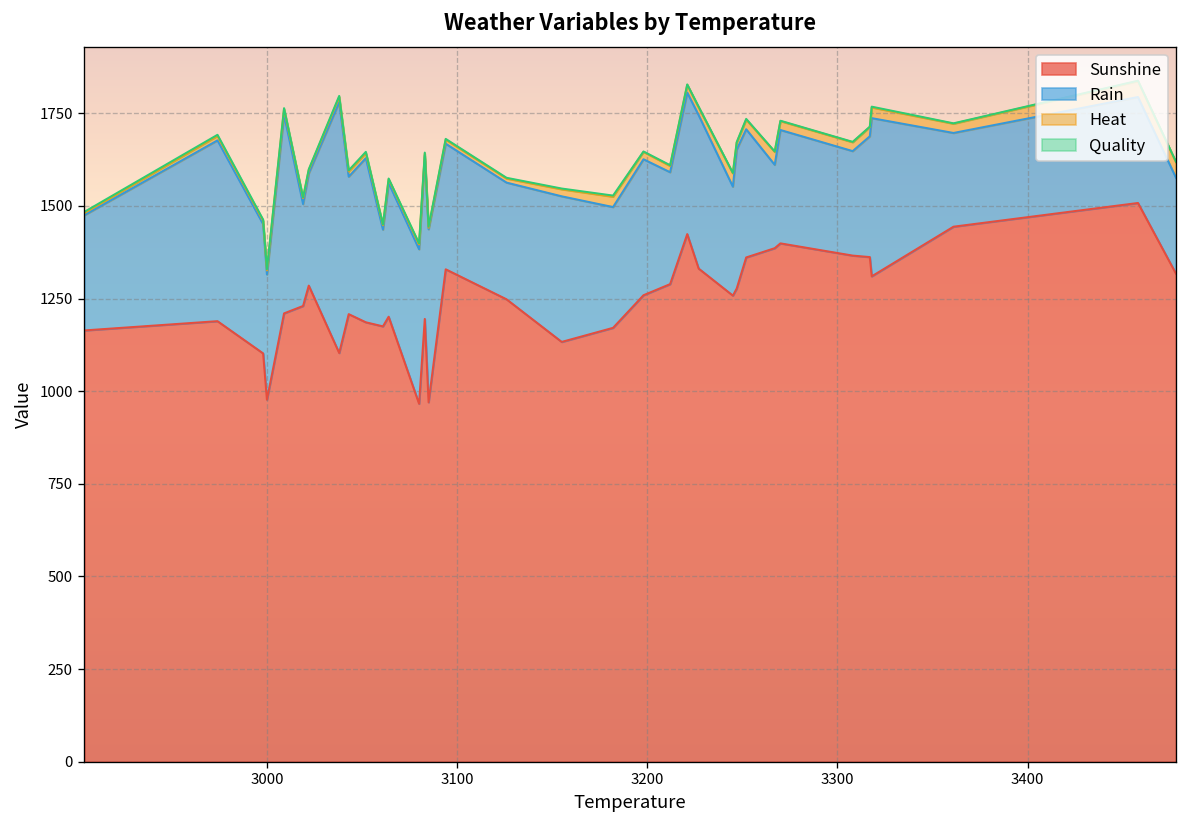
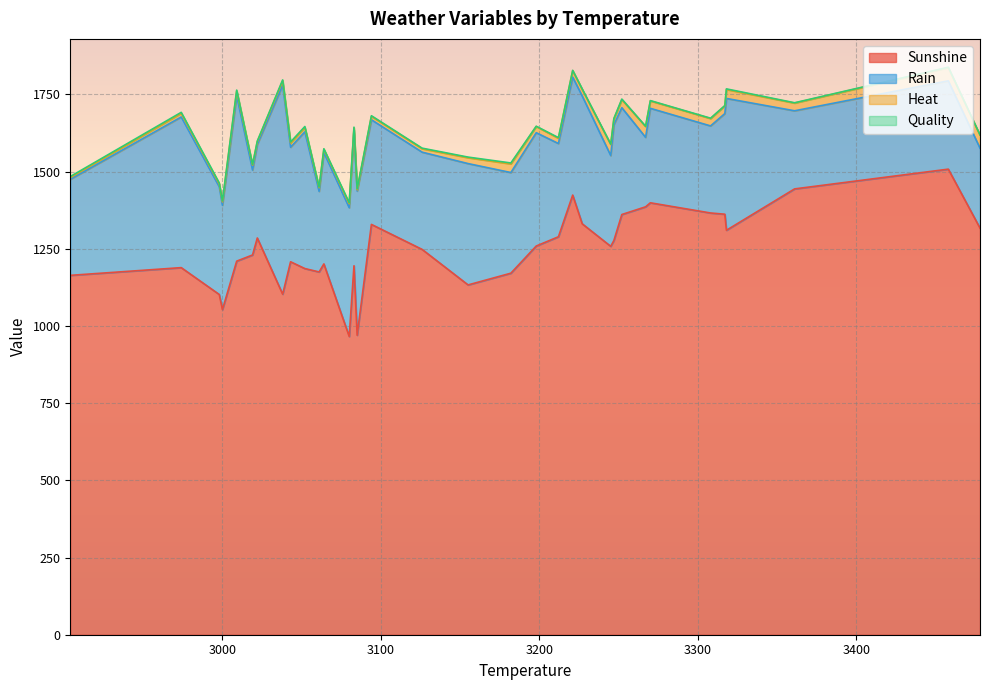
Sunshine, 3000: 980 -> 1050
